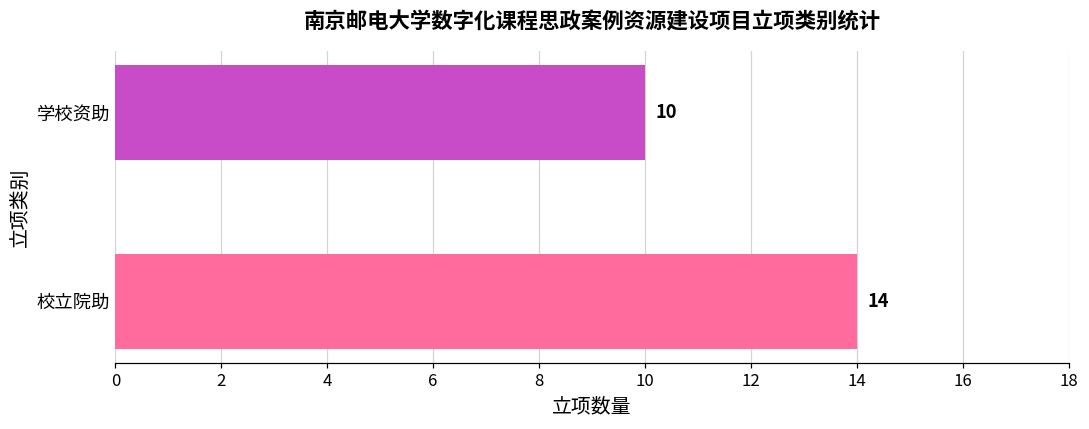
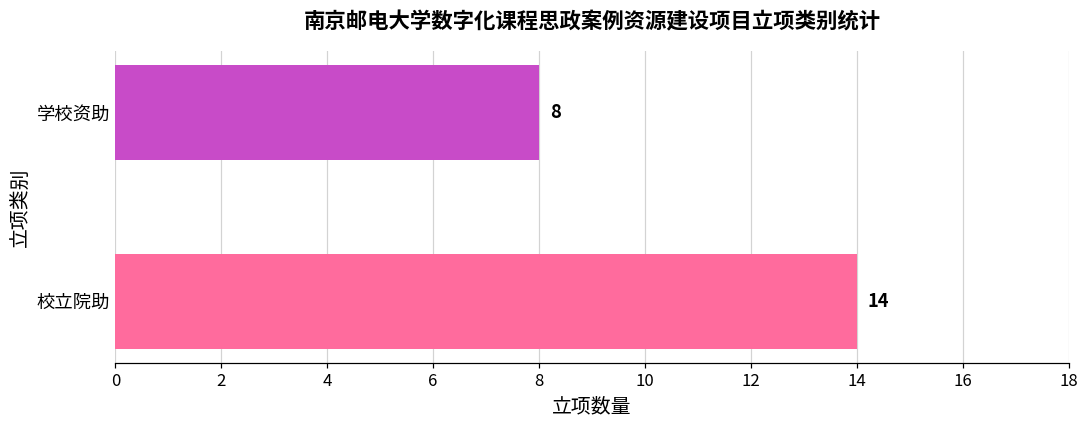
学校资助: 10 -> 8
